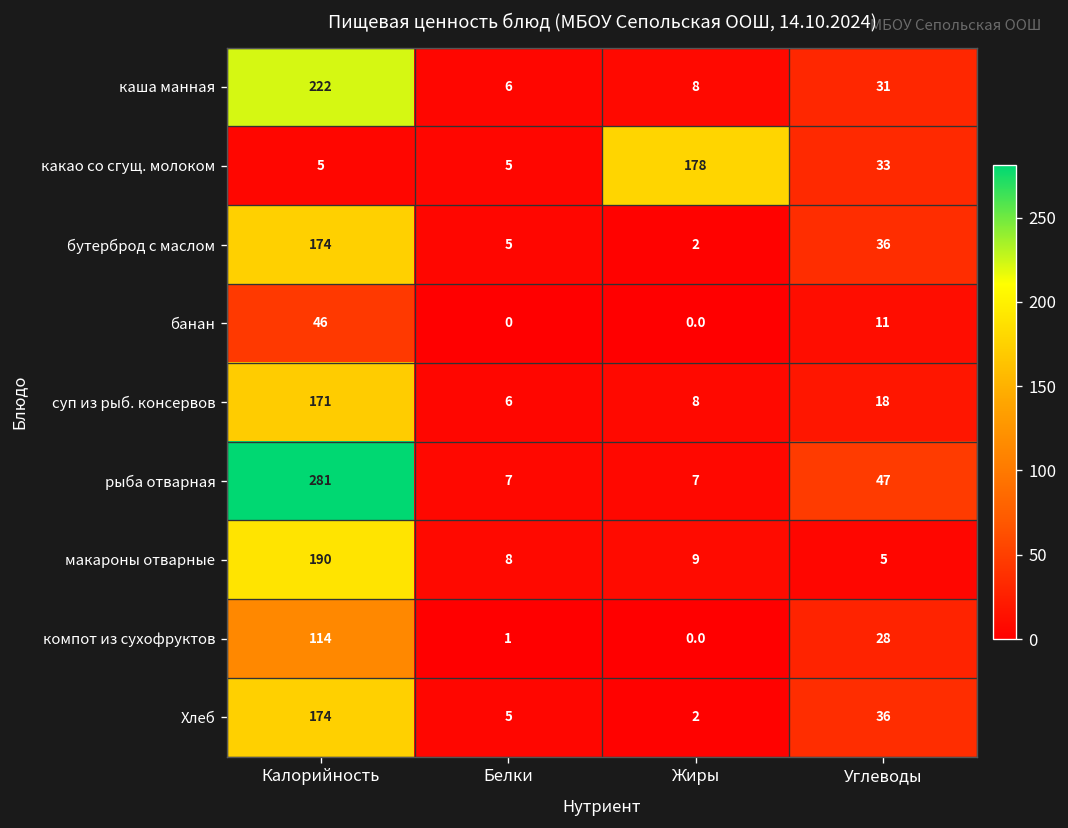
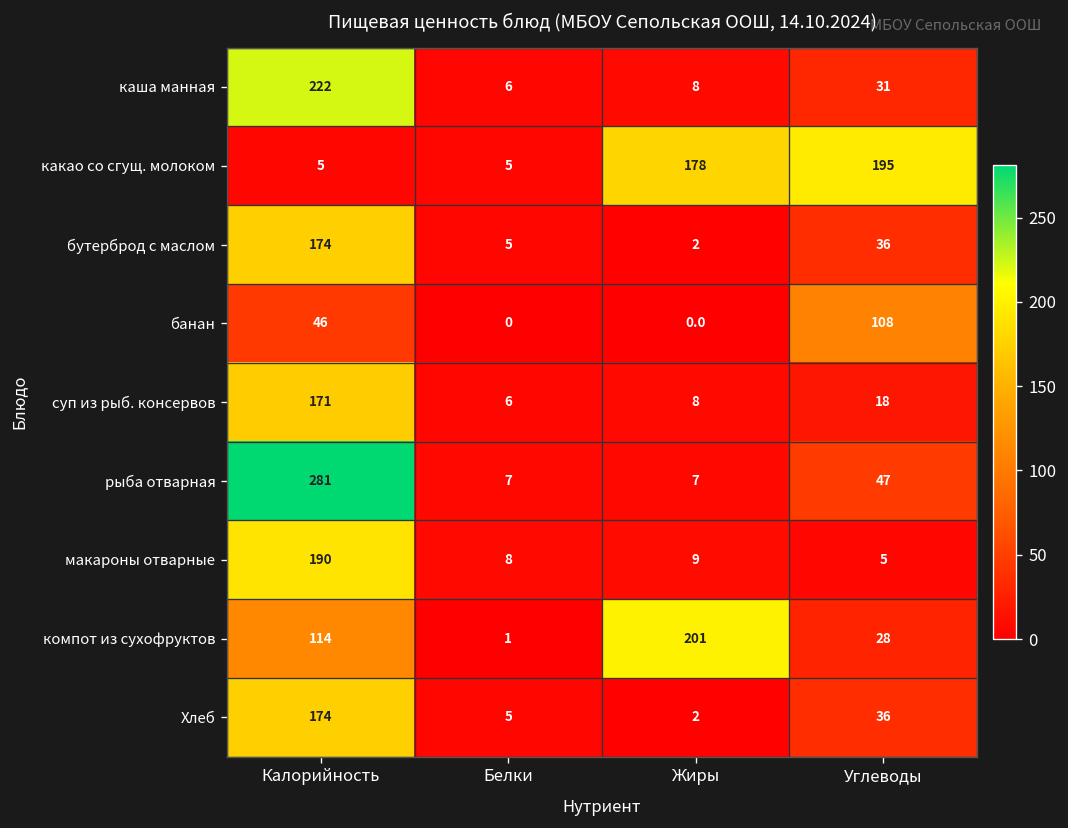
какао со сгущ. молоком, Углеводы: 33 -> 195
банан, Углеводы: 11 -> 108
компот из сухофруктов, Жиры: 0.0 -> 201
